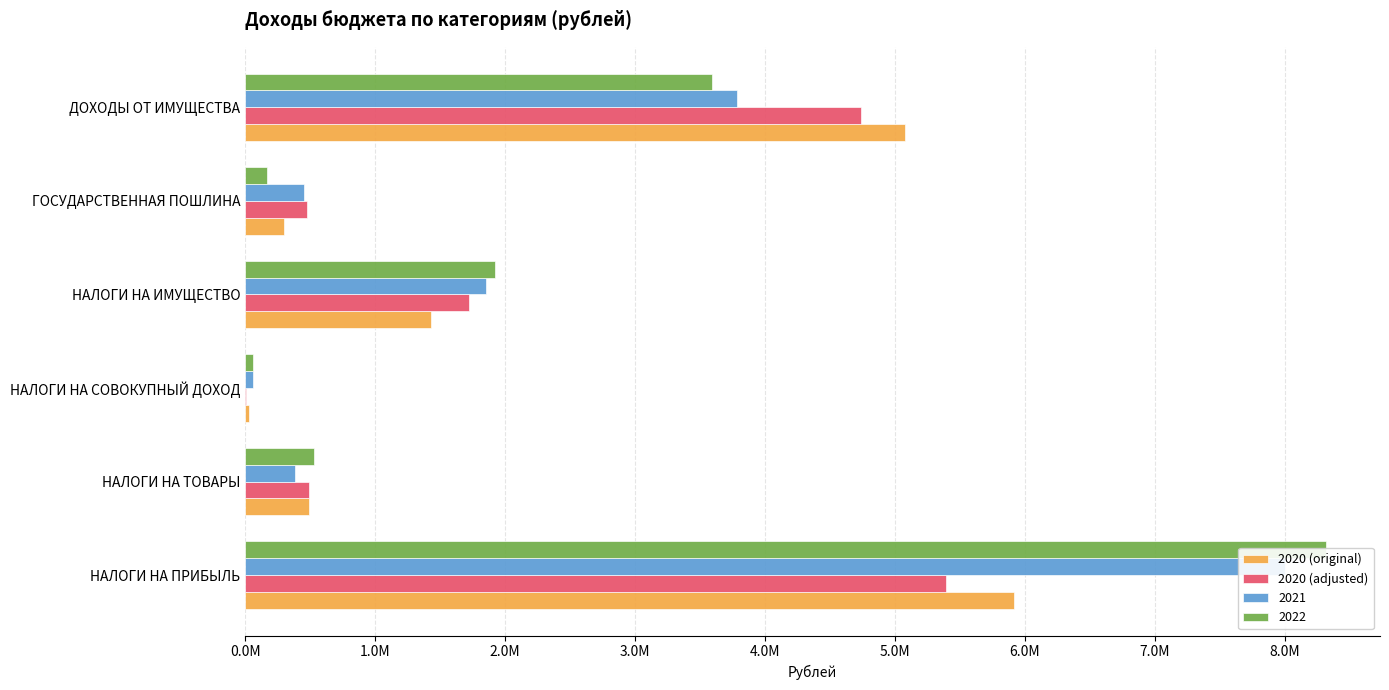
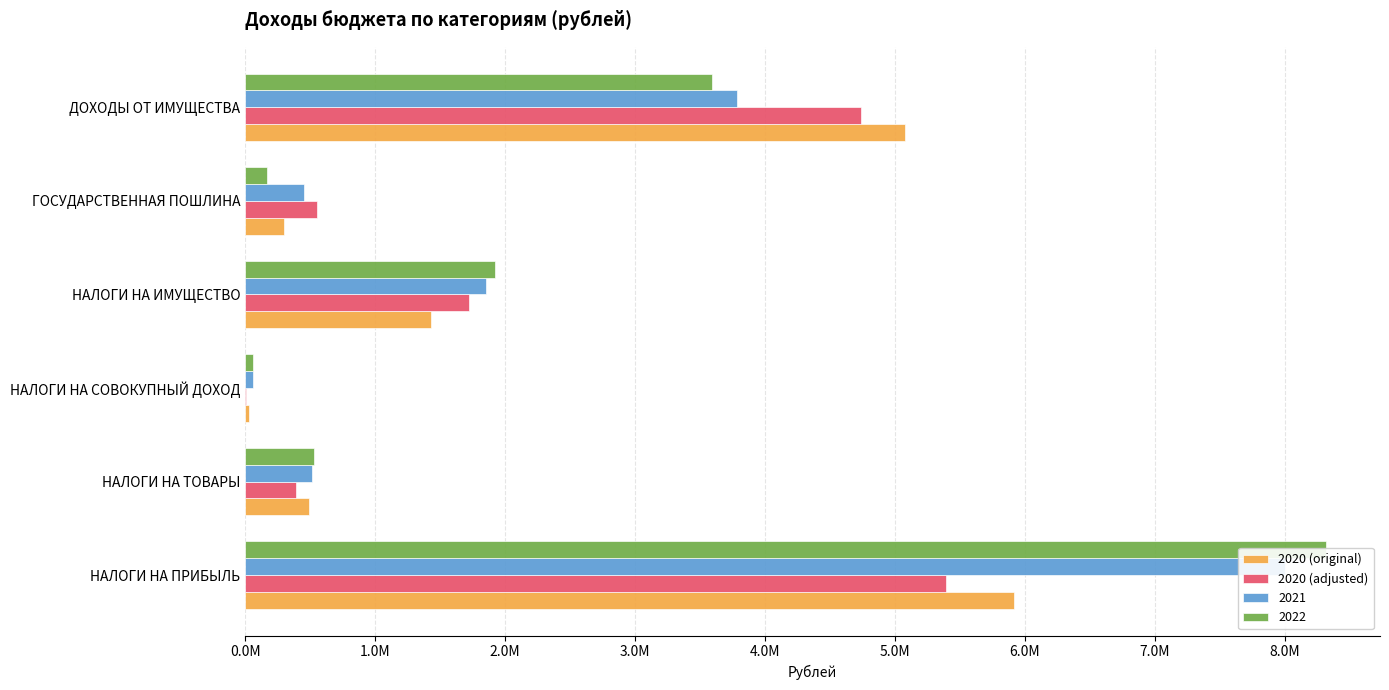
2020 (adjusted), ГОСУДАРСТВЕННАЯ ПОШЛИНА: 0.48М -> 0.55М
2021, НАЛОГИ НА ТОВАРЫ: 0.38М -> 0.51М
2020 (adjusted), НАЛОГИ НА ТОВАРЫ: 0.49М -> 0.39М
